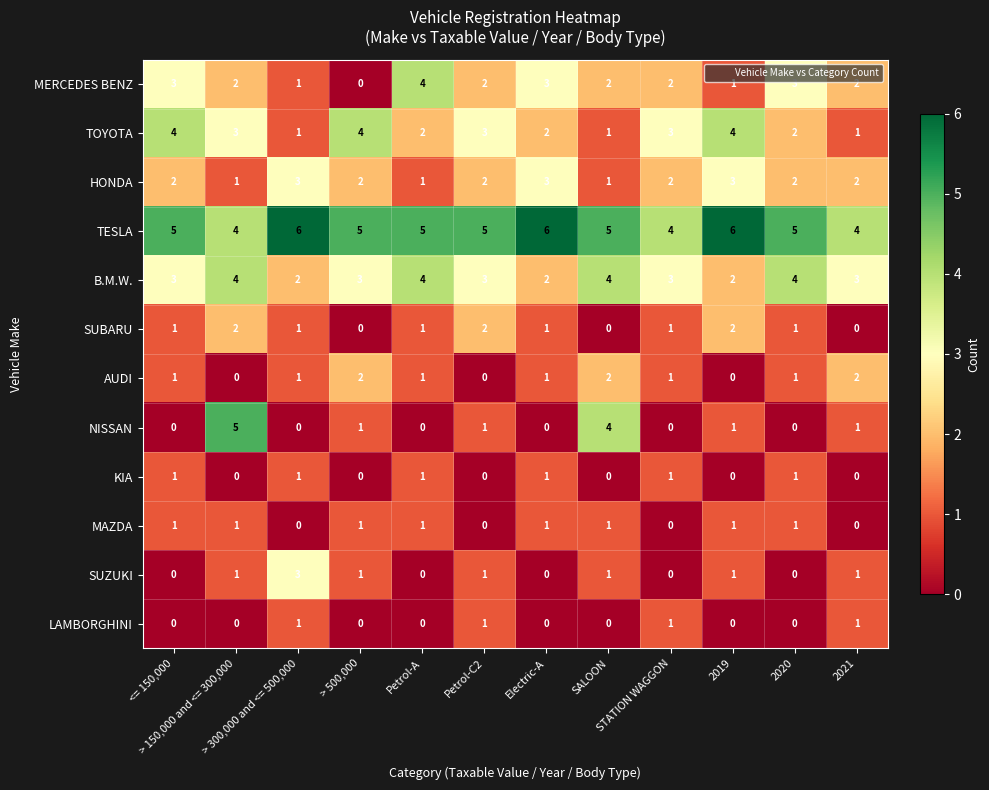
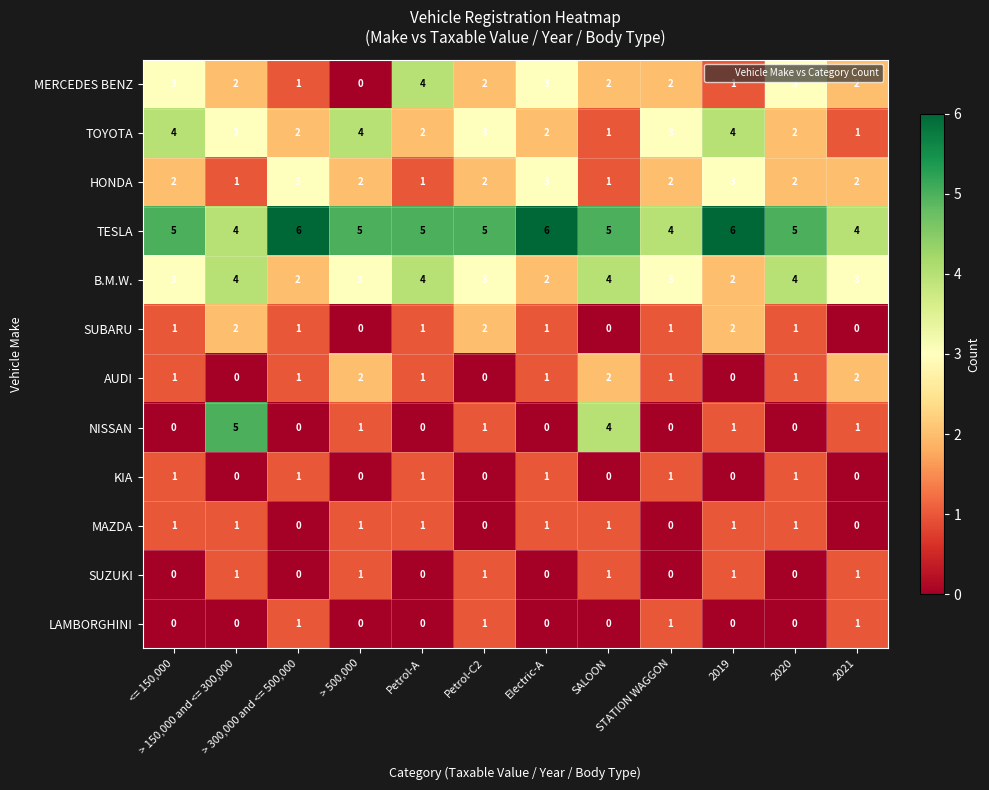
TOYOTA, > 300,000 and <= 500,000: 1 -> 2
SUZUKI, > 300,000 and <= 500,000: 3 -> 0
